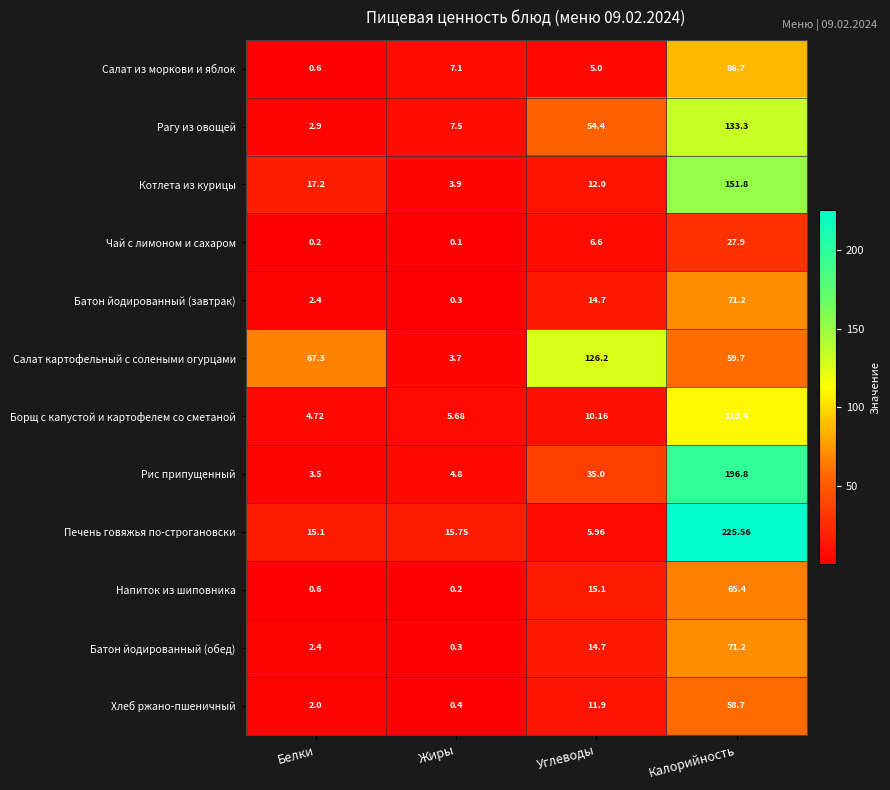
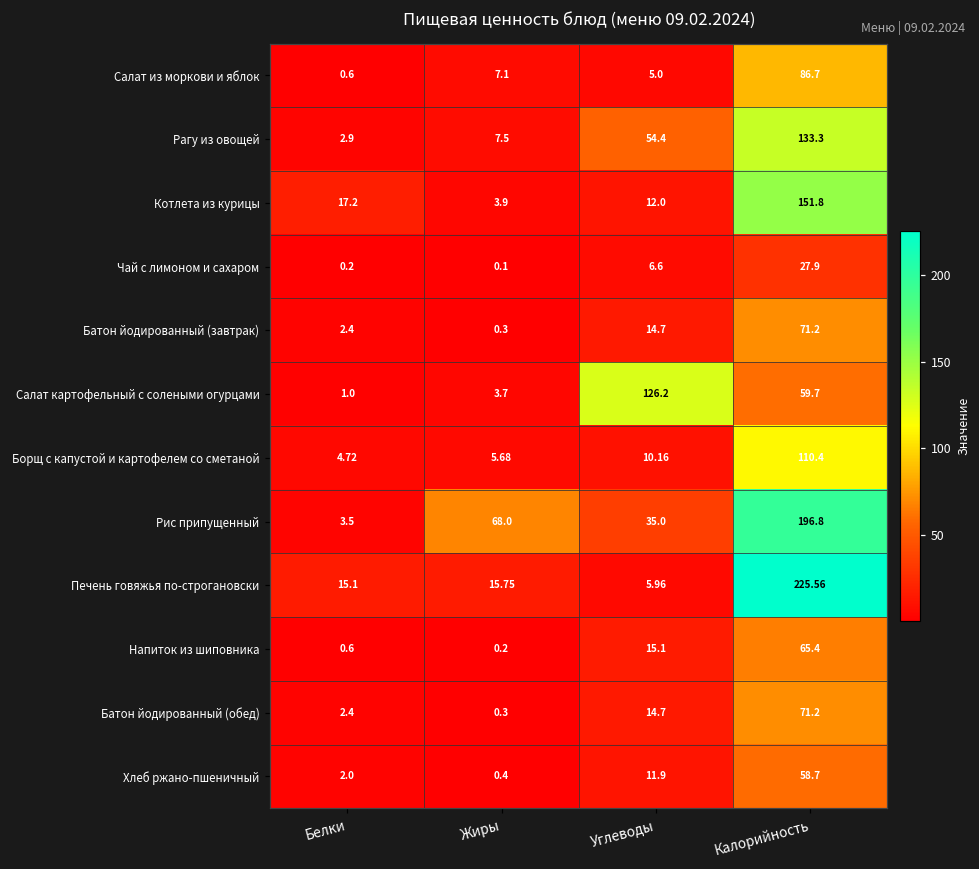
Салат картофельный с солеными огурцами, Белки: 67.3 -> 1.0
Рис припущенный, Жиры: 4.8 -> 68.0
